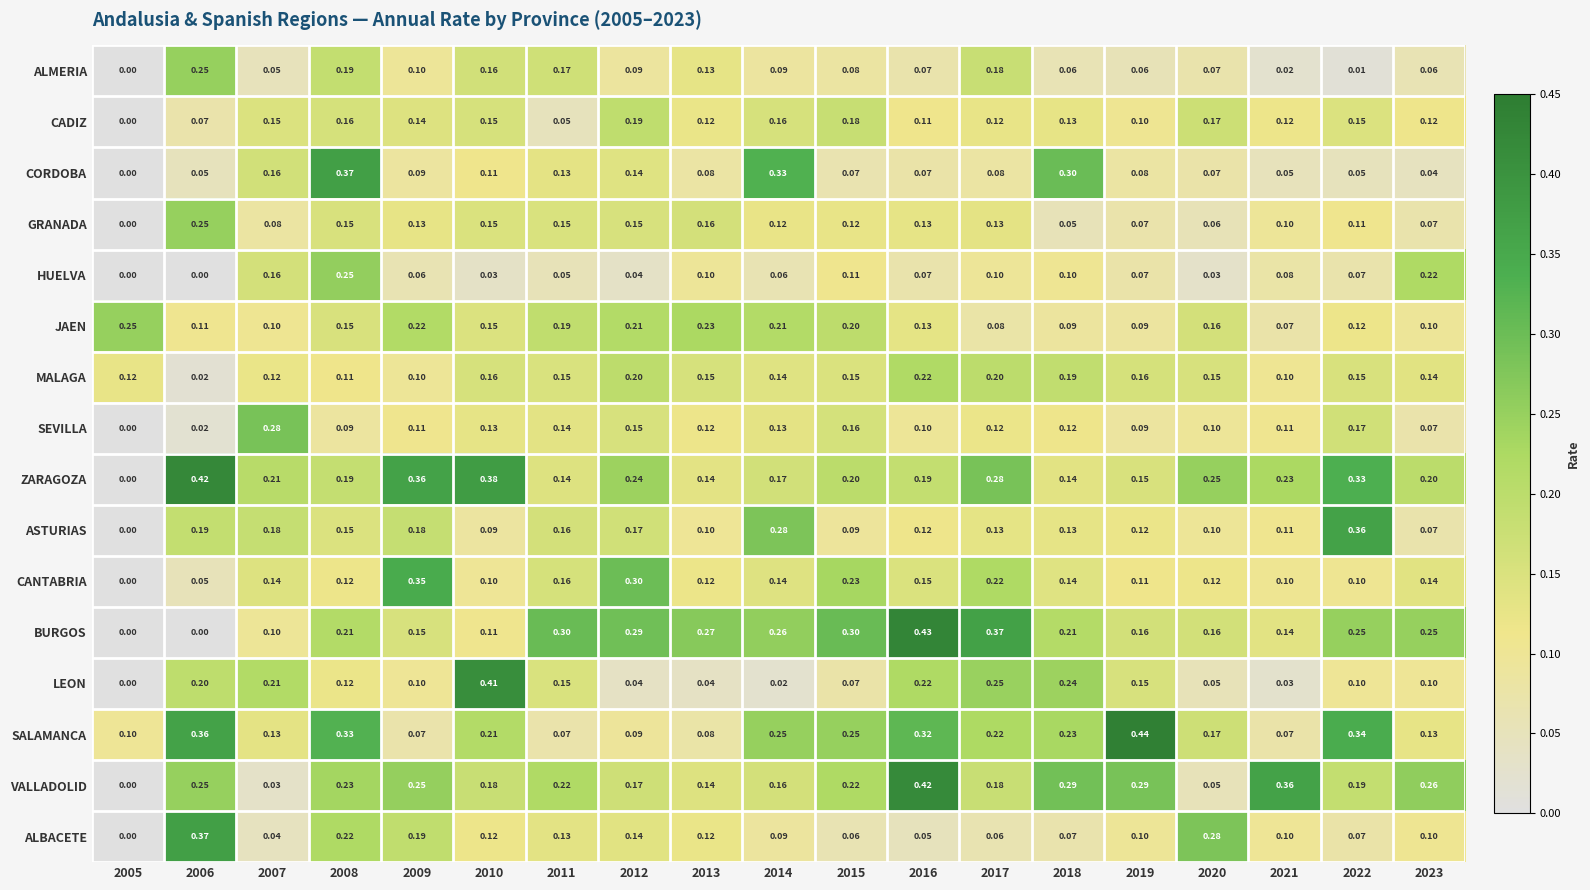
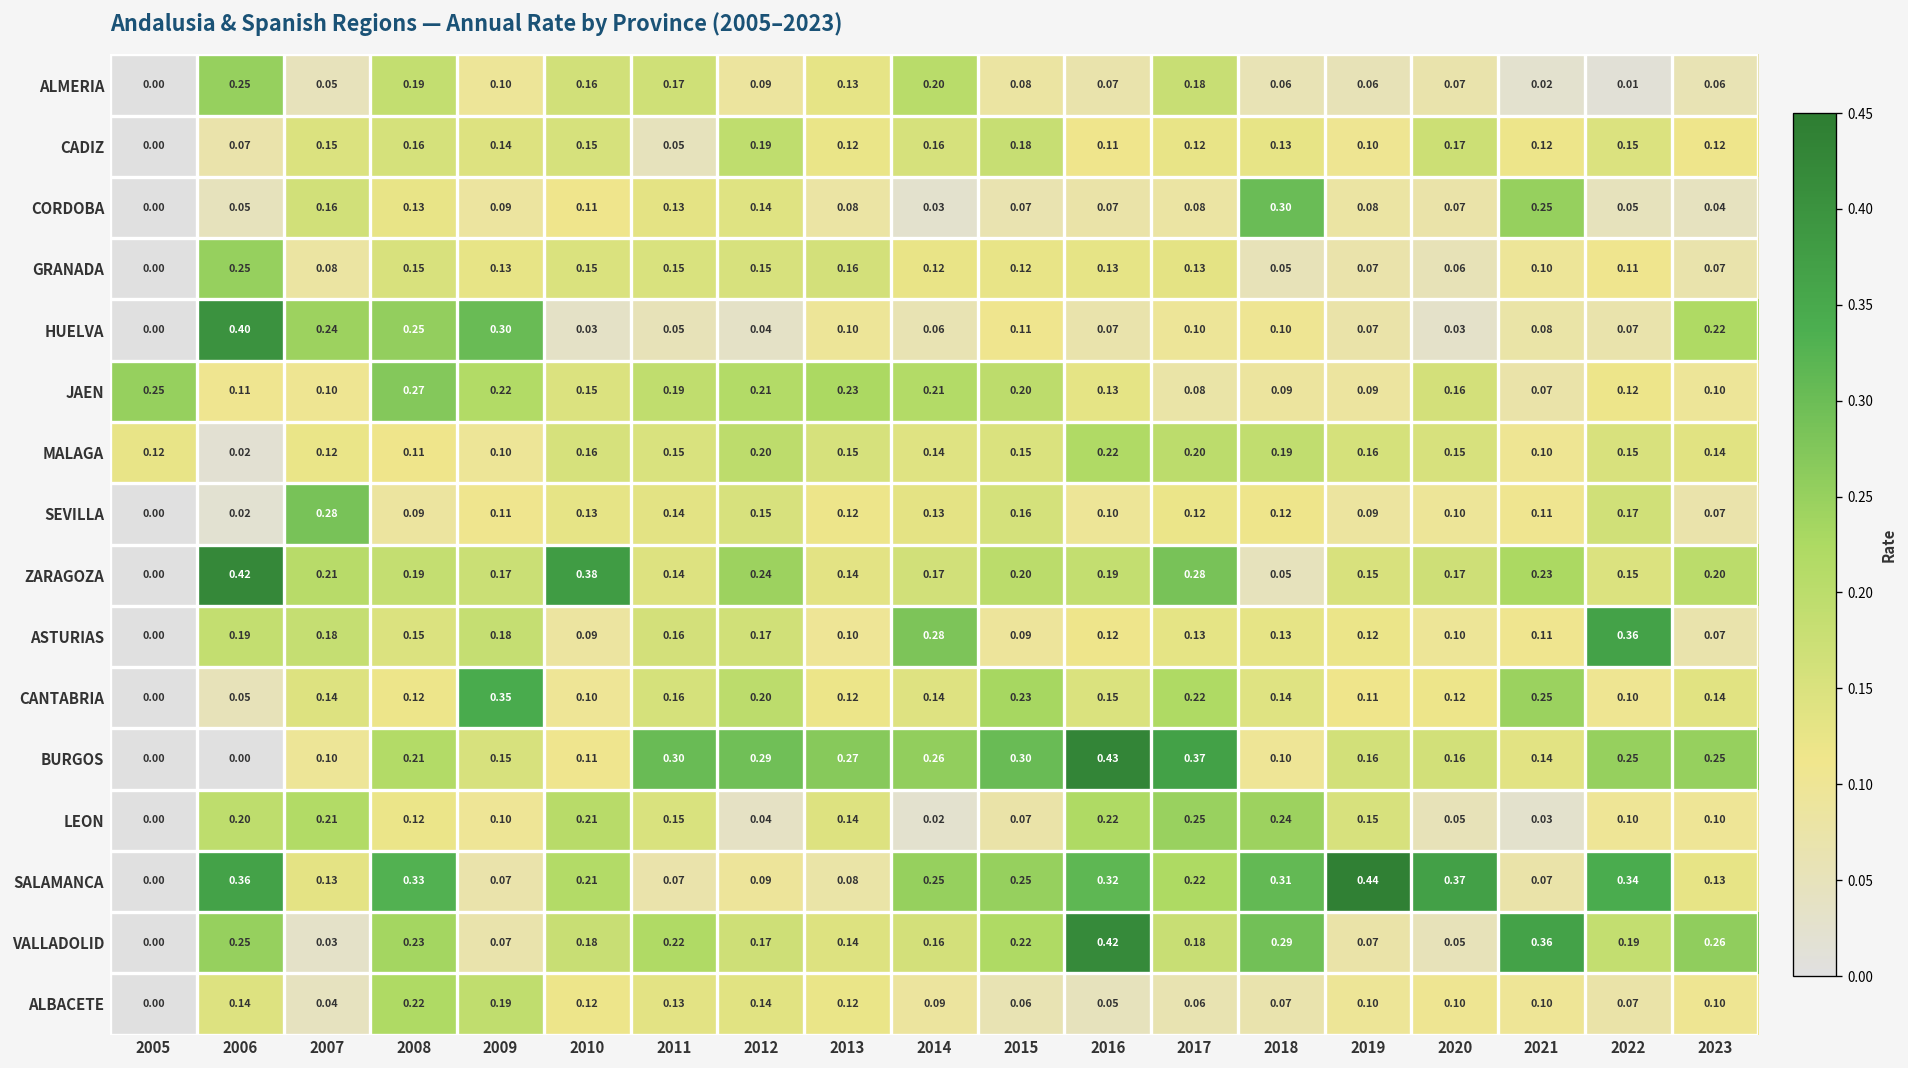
ALMERIA, 2014: 0.09 -> 0.20
CORDOBA, 2008: 0.37 -> 0.13
CORDOBA, 2014: 0.33 -> 0.03
CORDOBA, 2021: 0.05 -> 0.25
HUELVA, 2006: 0.00 -> 0.40
HUELVA, 2007: 0.16 -> 0.24
HUELVA, 2009: 0.06 -> 0.30
JAEN, 2008: 0.15 -> 0.27
ZARAGOZA, 2009: 0.36 -> 0.17
ZARAGOZA, 2018: 0.14 -> 0.05
ZARAGOZA, 2020: 0.25 -> 0.17
ZARAGOZA, 2022: 0.33 -> 0.15
CANTABRIA, 2012: 0.30 -> 0.20
CANTABRIA, 2021: 0.10 -> 0.25
BURGOS, 2018: 0.21 -> 0.10
LEON, 2010: 0.41 -> 0.21
LEON, 2013: 0.04 -> 0.14
SALAMANCA, 2005: 0.10 -> 0.00
SALAMANCA, 2018: 0.23 -> 0.31
SALAMANCA, 2020: 0.17 -> 0.37
VALLADOLID, 2009: 0.25 -> 0.07
VALLADOLID, 2019: 0.29 -> 0.07
ALBACETE, 2006: 0.37 -> 0.14
ALBACETE, 2020: 0.28 -> 0.10
